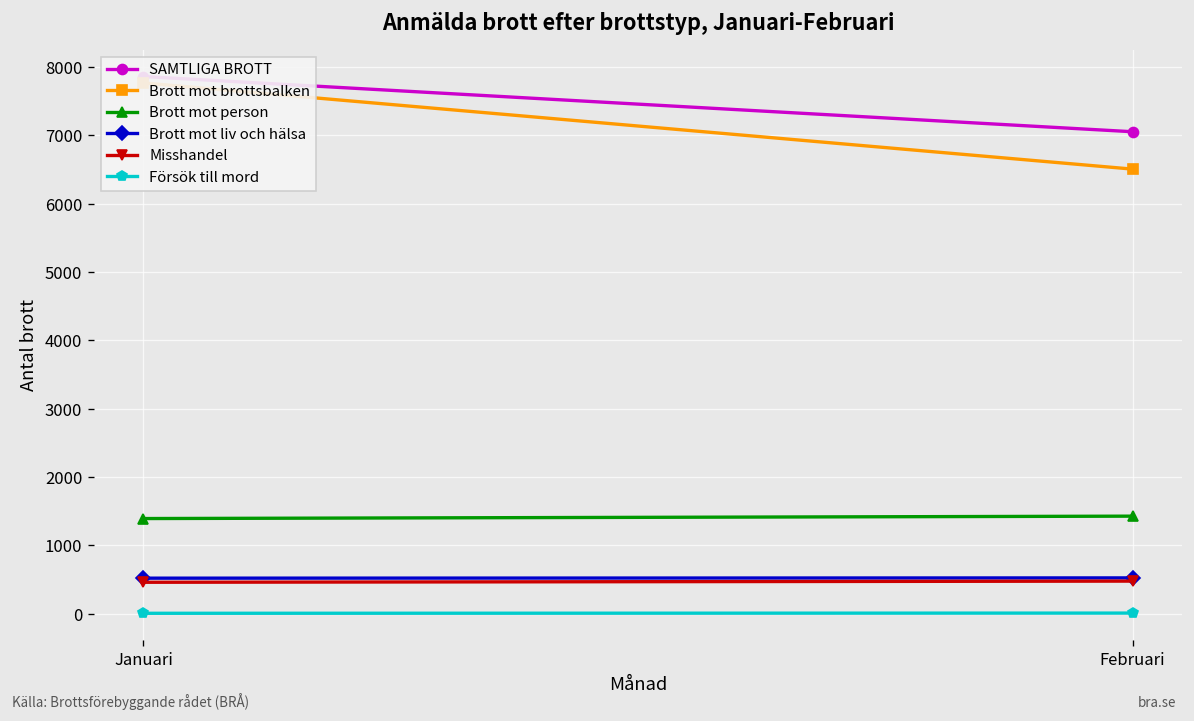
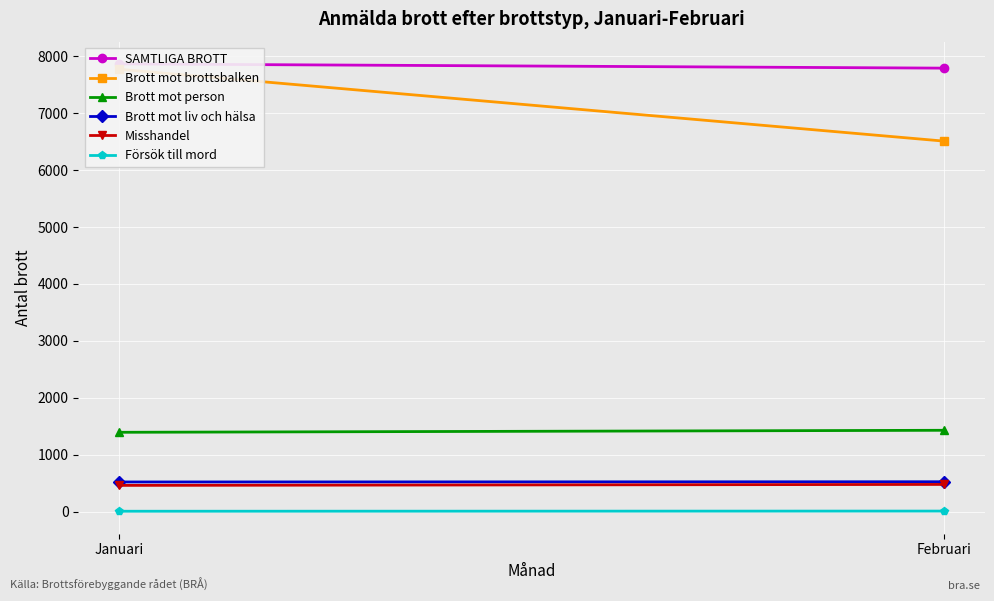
SAMTLIGA BROTT, Februari: 7100 -> 7800
